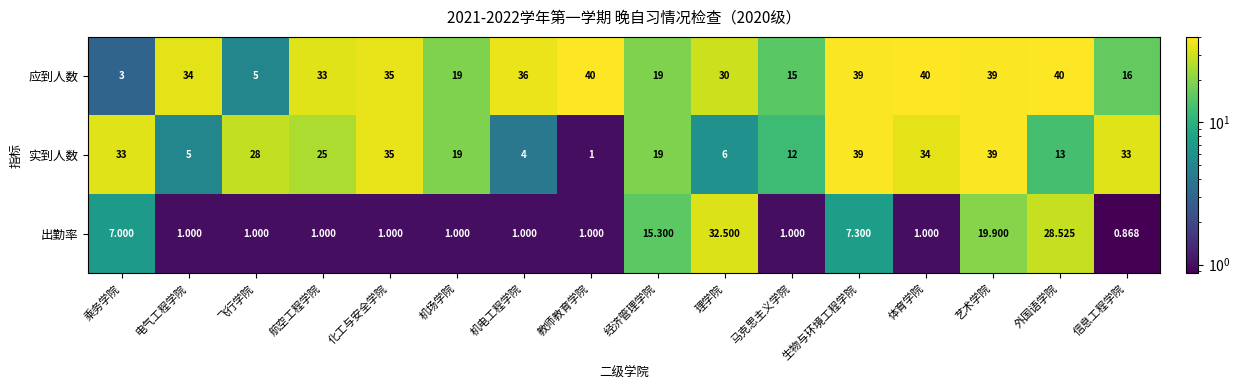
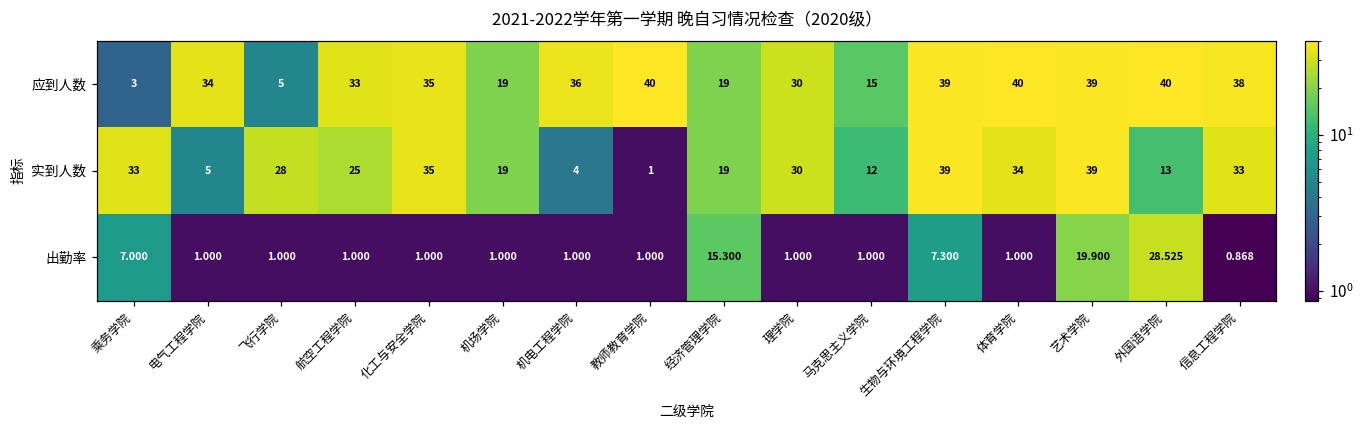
应到人数, 信息工程学院: 16 -> 38
实到人数, 理学院: 6 -> 30
出勤率, 理学院: 32.500 -> 1.000
